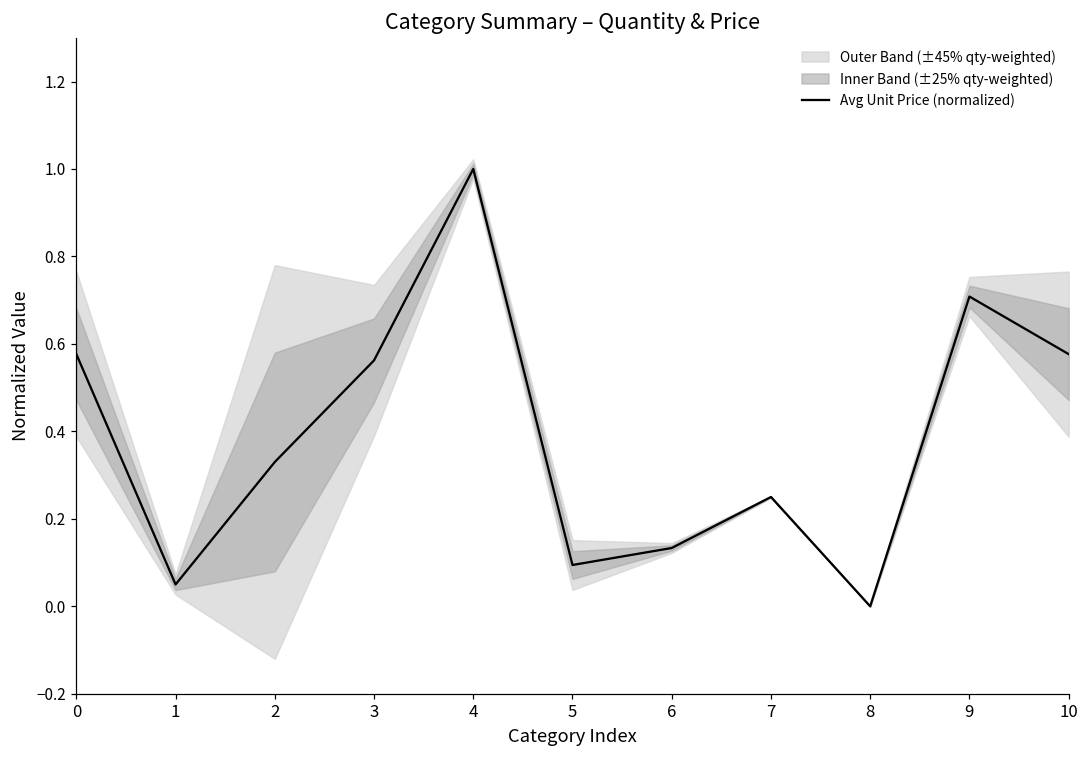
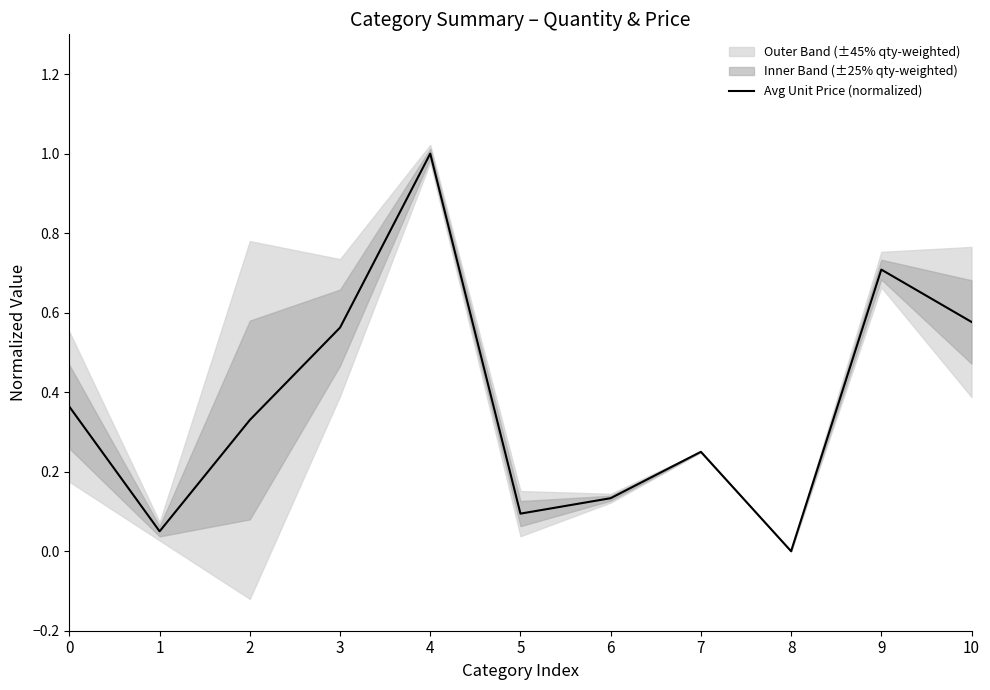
Avg Unit Price (normalized), 0: 0.58 -> 0.36
